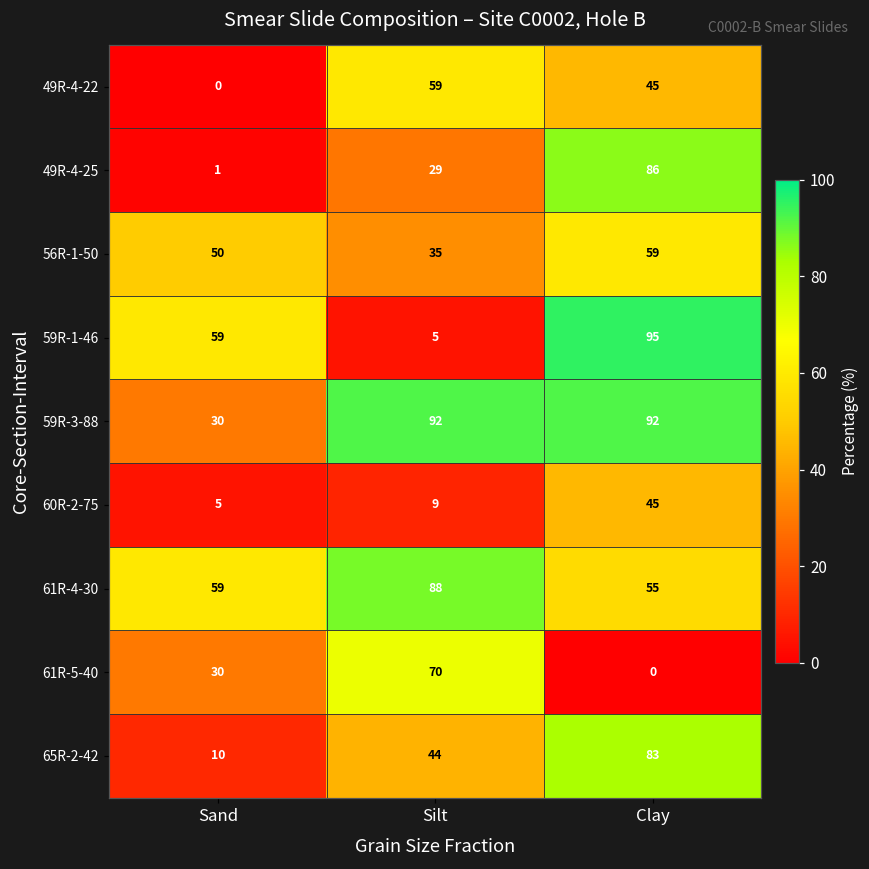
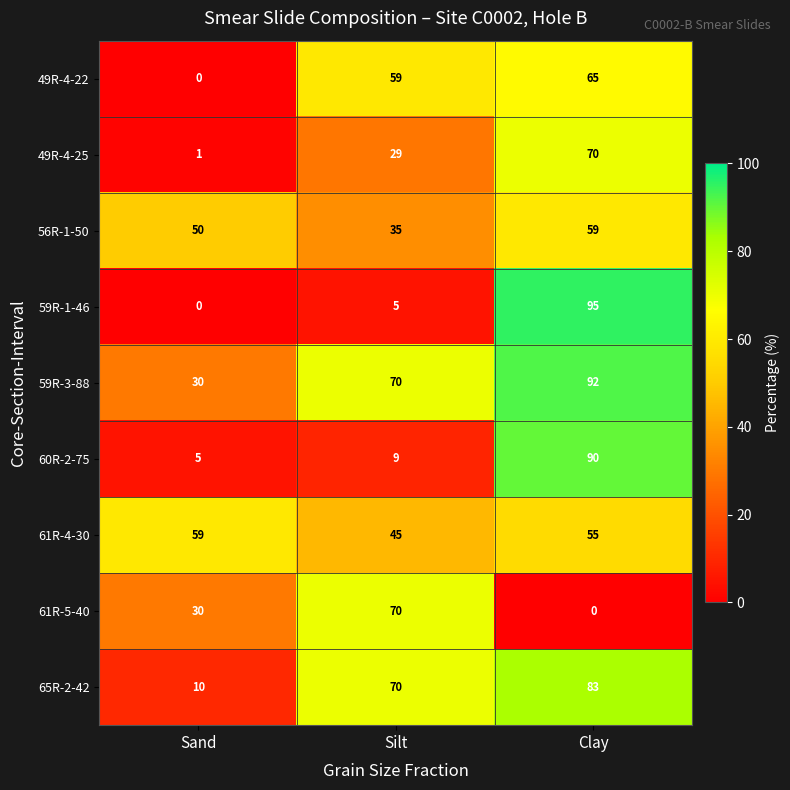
49R-4-22, Clay: 45 -> 65
49R-4-25, Clay: 86 -> 70
59R-1-46, Sand: 59 -> 0
59R-3-88, Silt: 92 -> 70
60R-2-75, Clay: 45 -> 90
61R-4-30, Silt: 88 -> 45
65R-2-42, Silt: 44 -> 70
